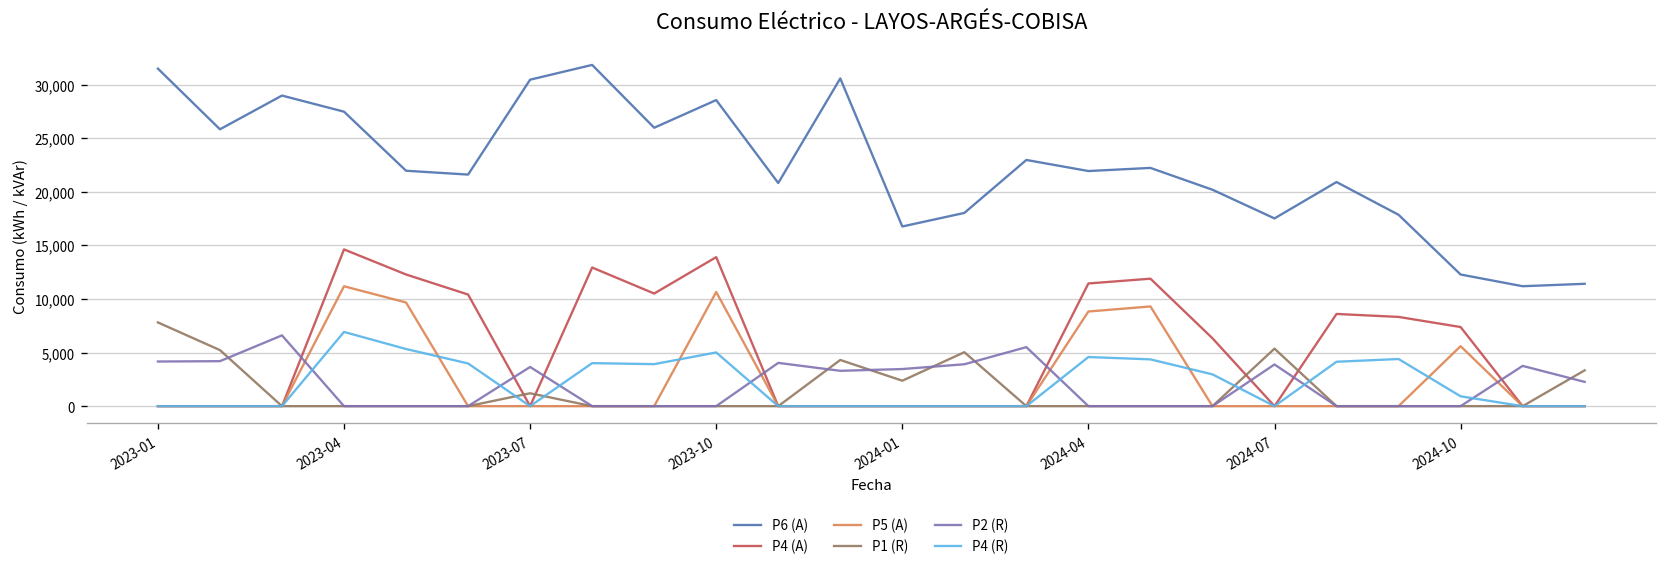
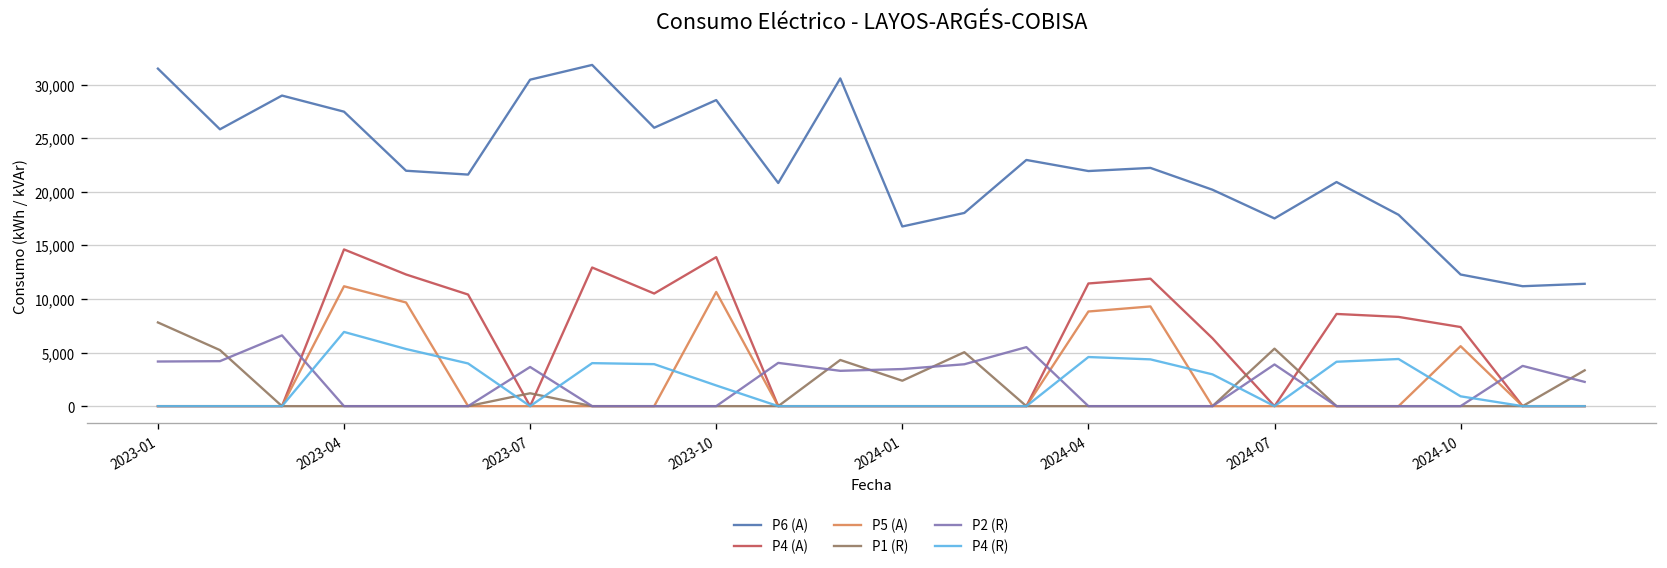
P4 (R), 2023-10: 5,000 -> 2,000
